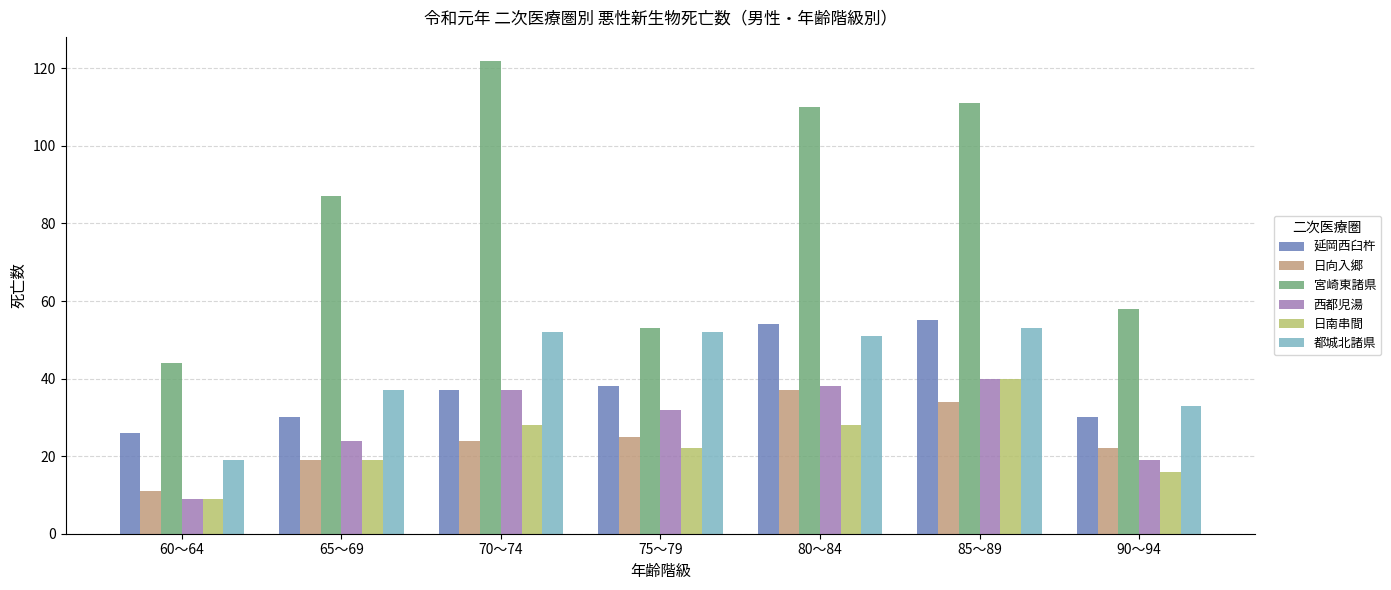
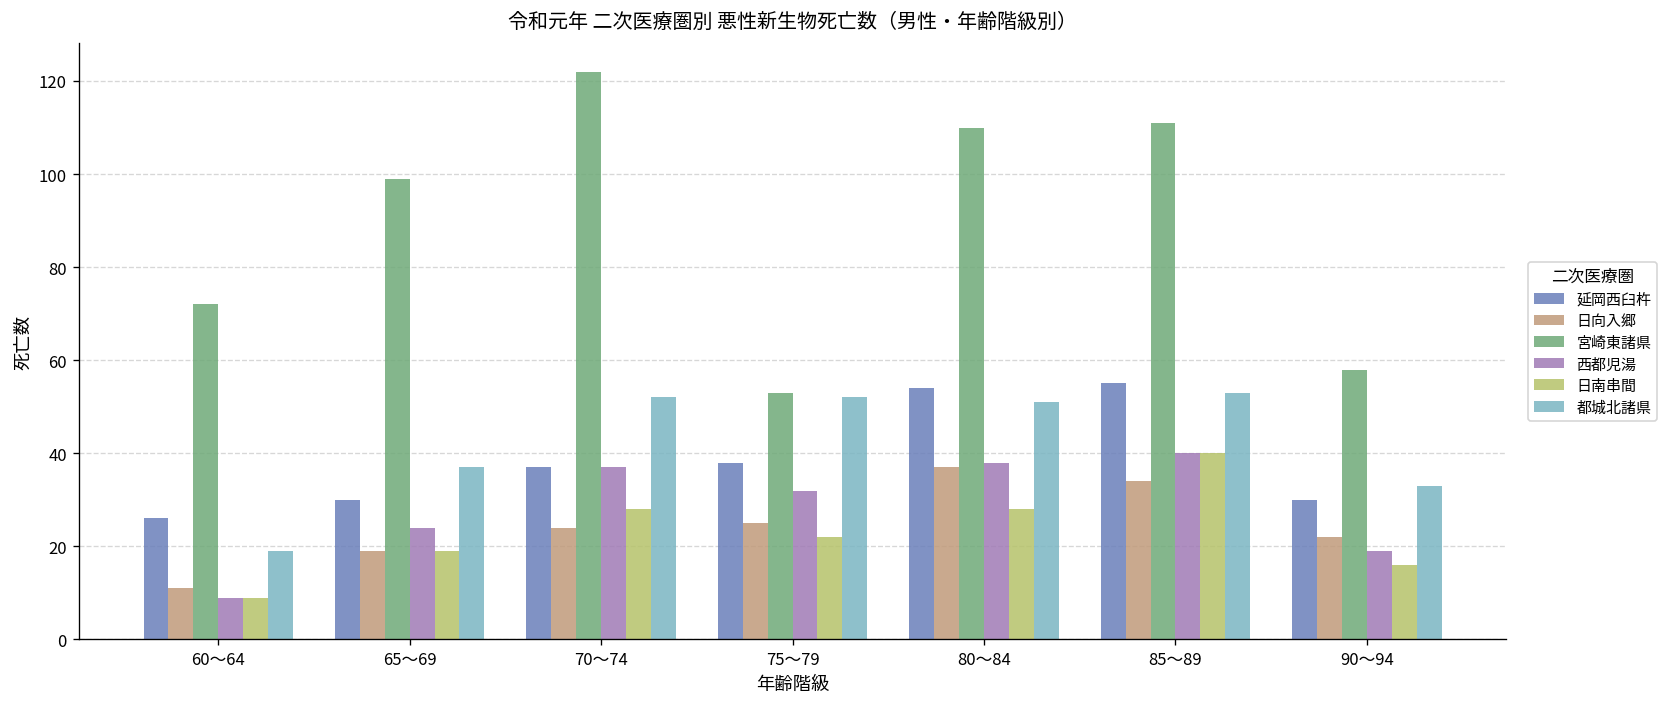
宮崎東諸県, 60～64: 44 -> 72
宮崎東諸県, 65～69: 87 -> 99
